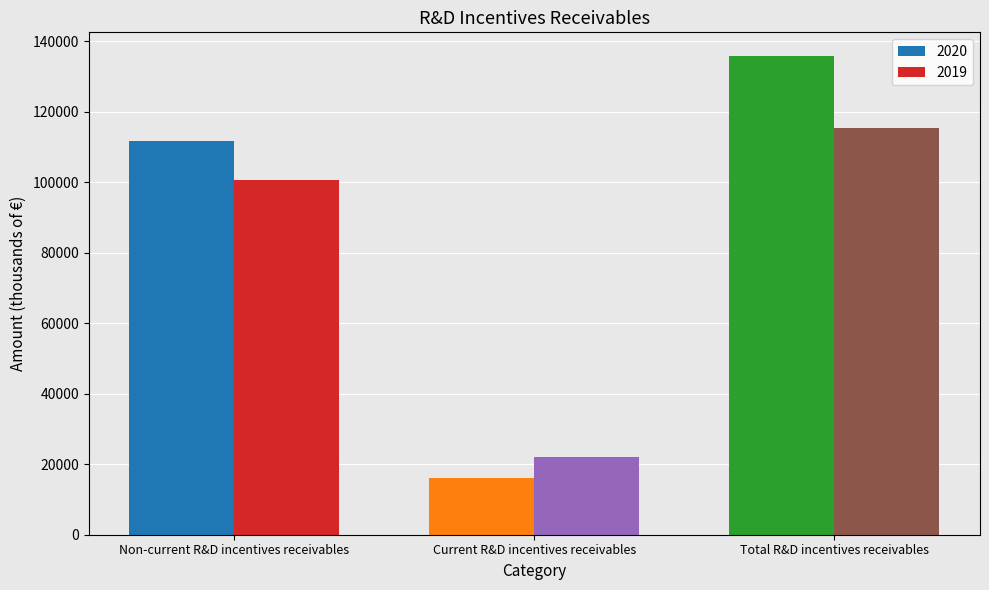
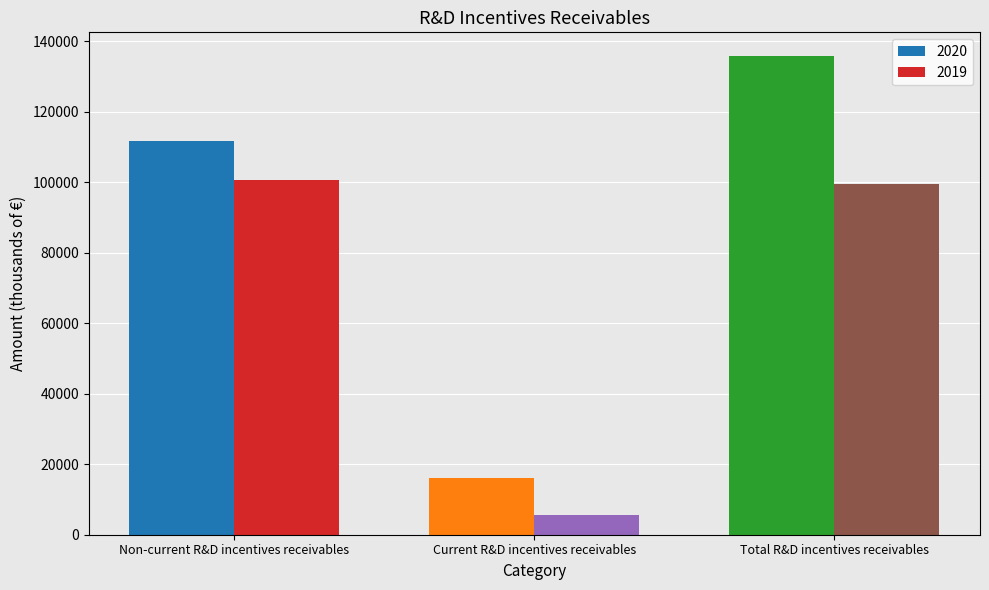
2019, Current R&D incentives receivables: 22000 -> 6000
2019, Total R&D incentives receivables: 115000 -> 100000
